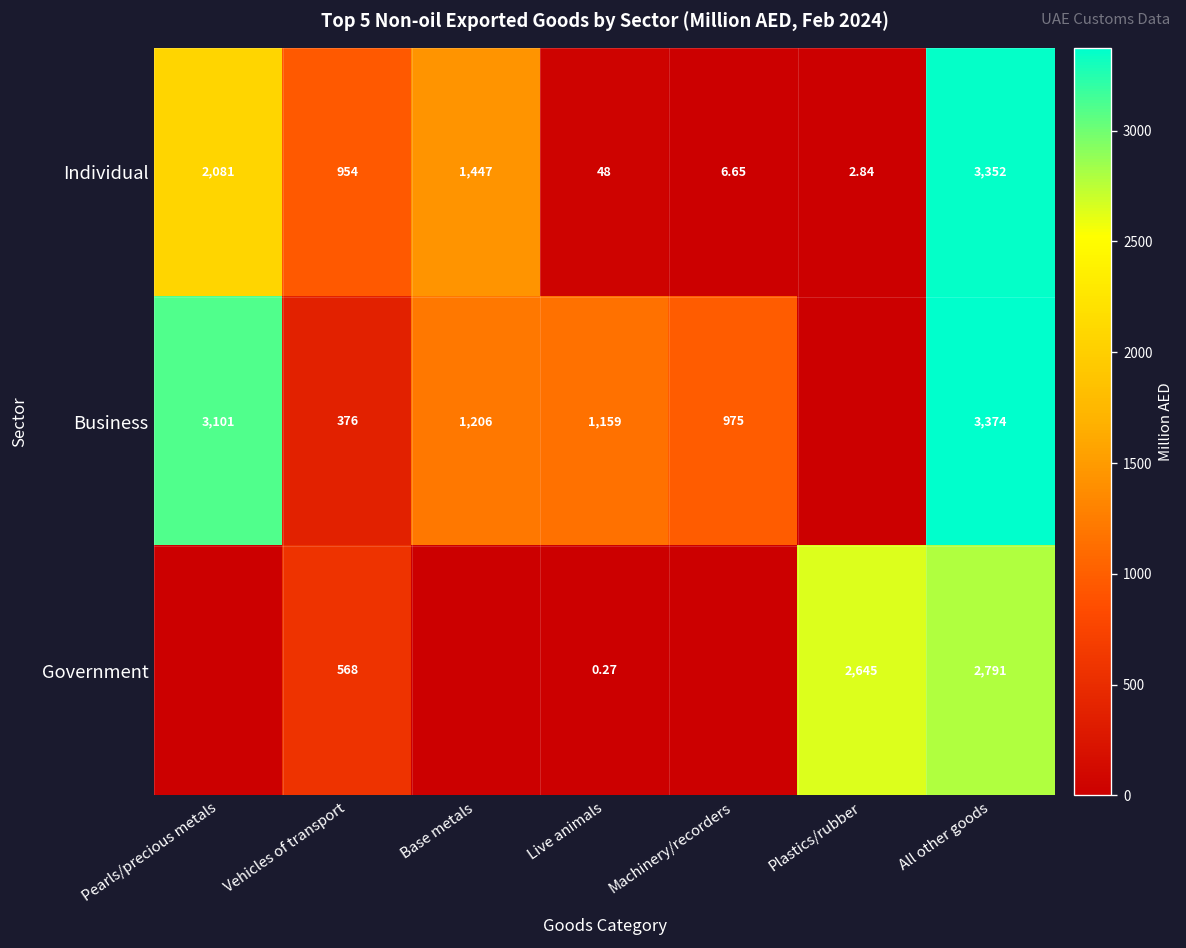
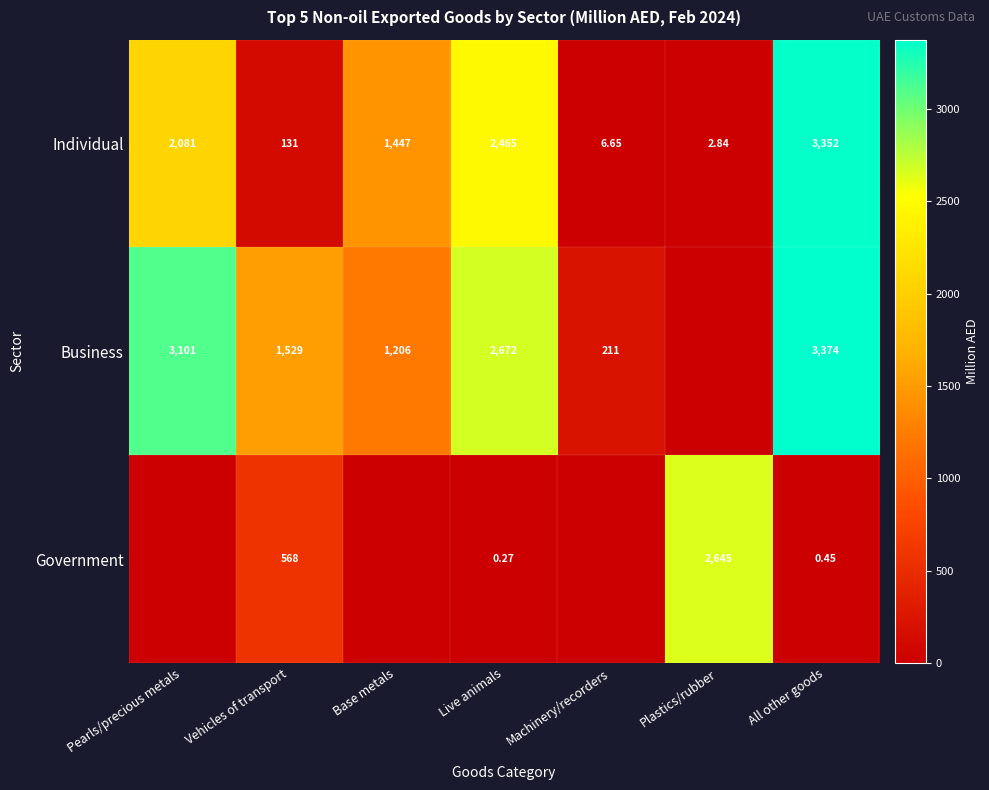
Individual, Vehicles of transport: 954 -> 131
Individual, Live animals: 48 -> 2,465
Business, Vehicles of transport: 376 -> 1,529
Business, Live animals: 1,159 -> 2,672
Business, Machinery/recorders: 975 -> 211
Government, All other goods: 2,791 -> 0.45
